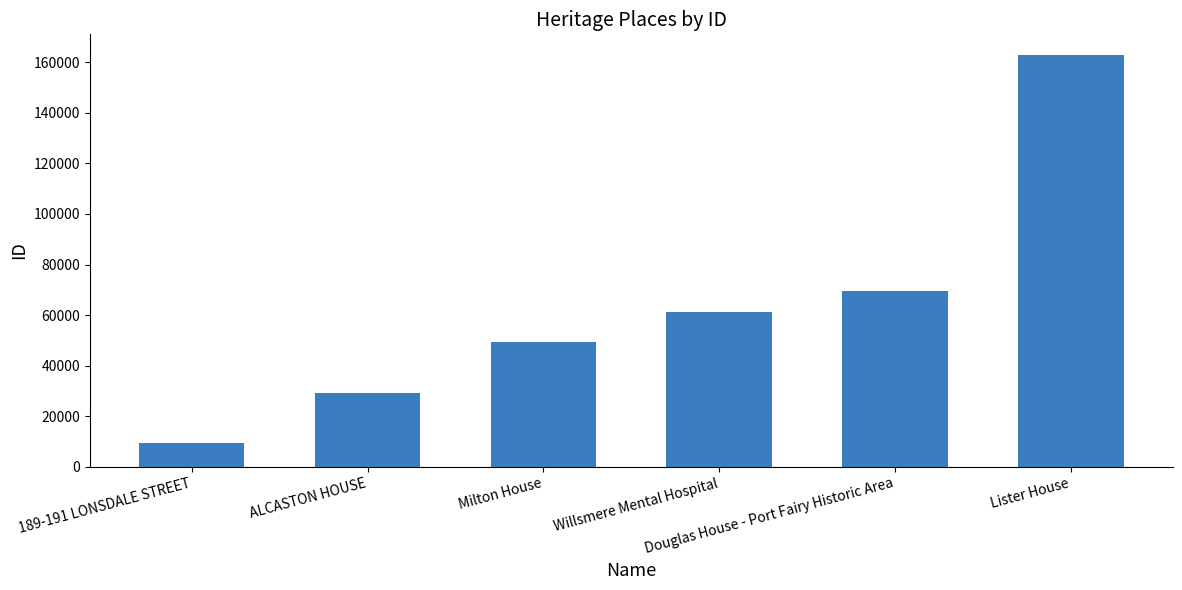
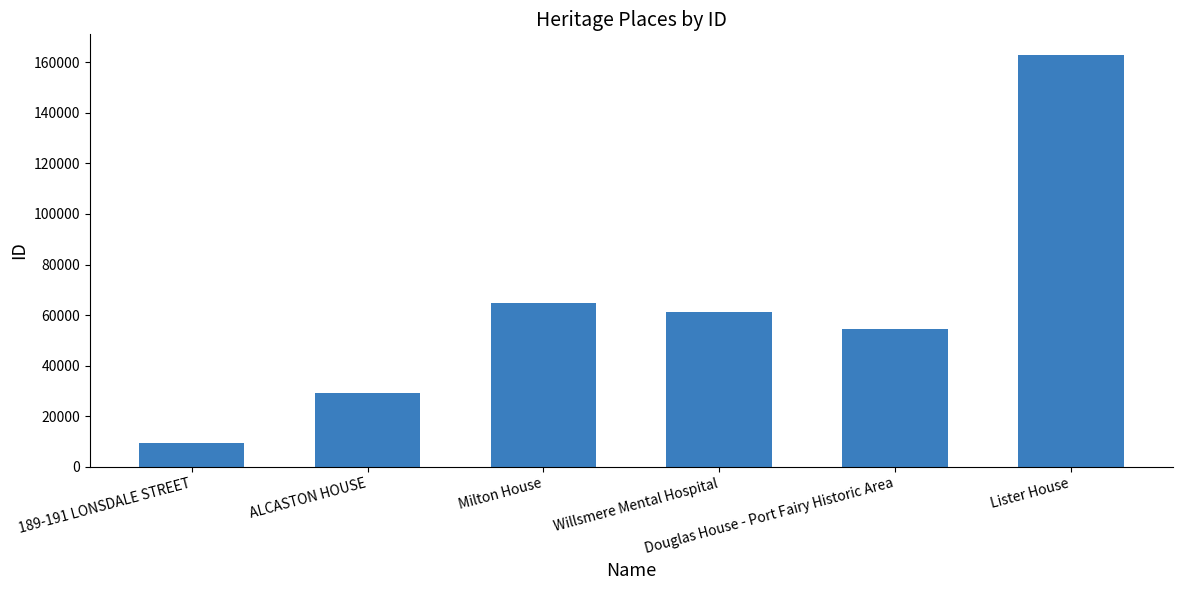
Milton House: 49000 -> 65000
Douglas House - Port Fairy Historic Area: 69000 -> 54000
